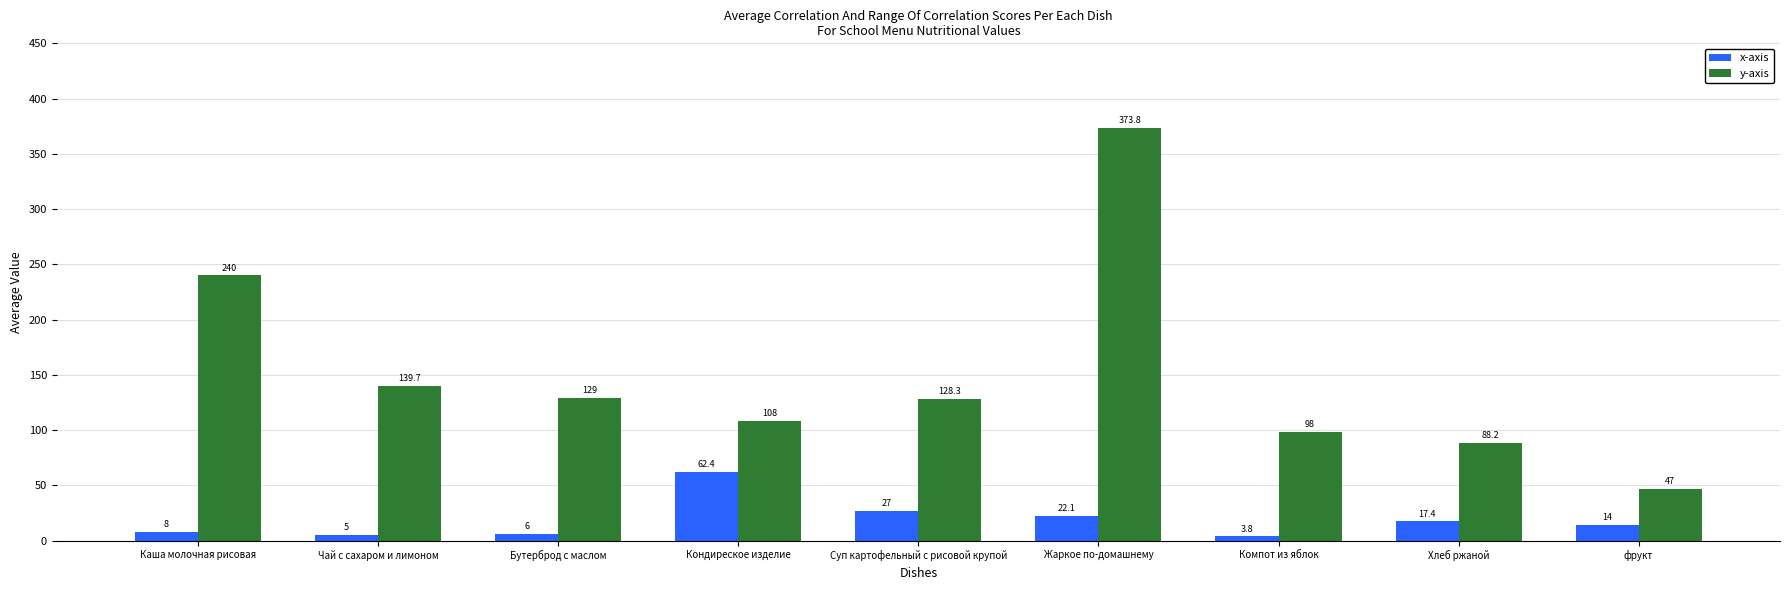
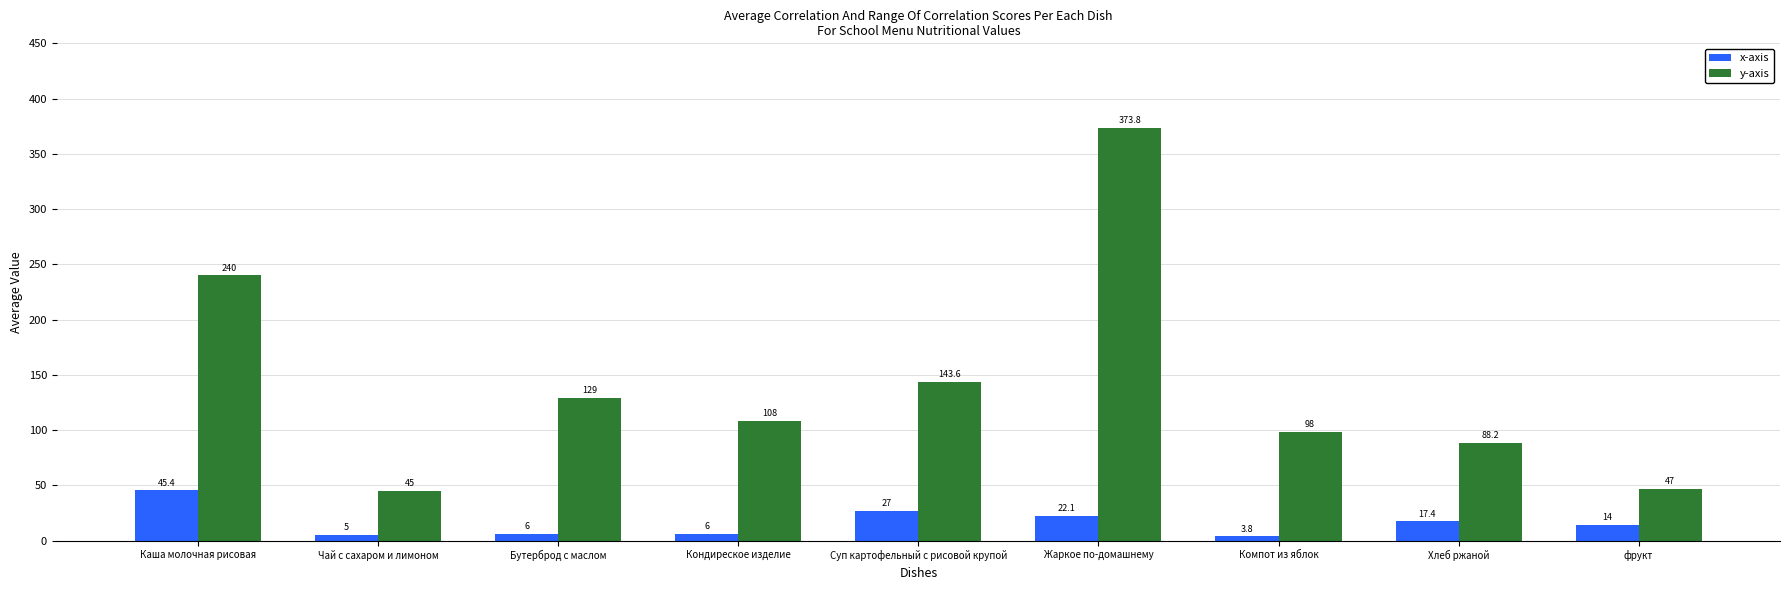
x-axis, Каша молочная рисовая: 8 -> 45.4
y-axis, Чай с сахаром и лимоном: 139.7 -> 45
x-axis, Кондиреское изделие: 62.4 -> 6
y-axis, Суп картофельный с рисовой крупой: 128.3 -> 143.6
